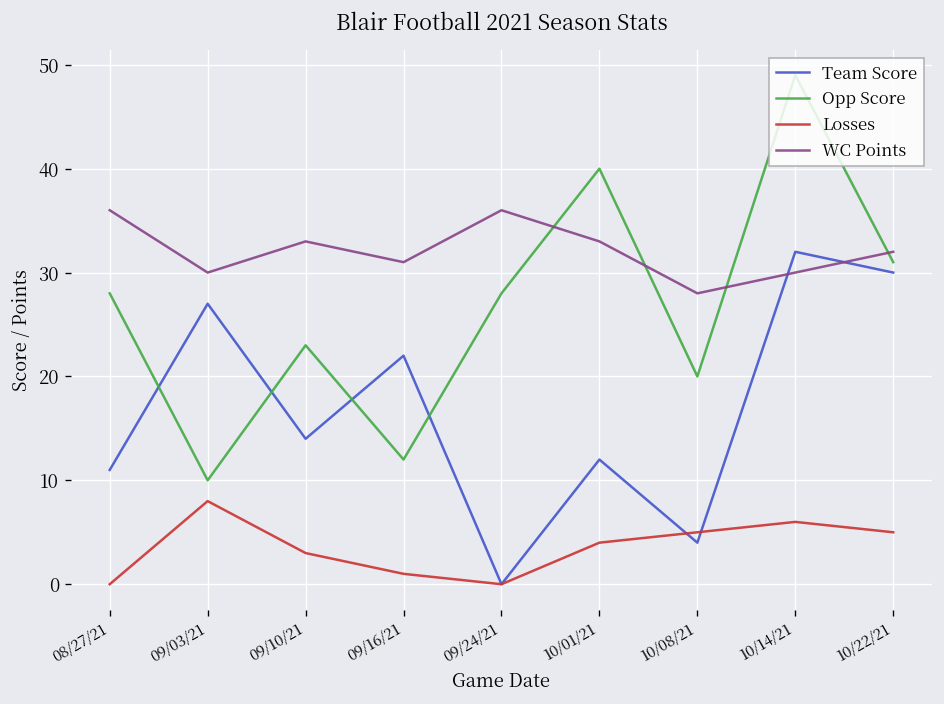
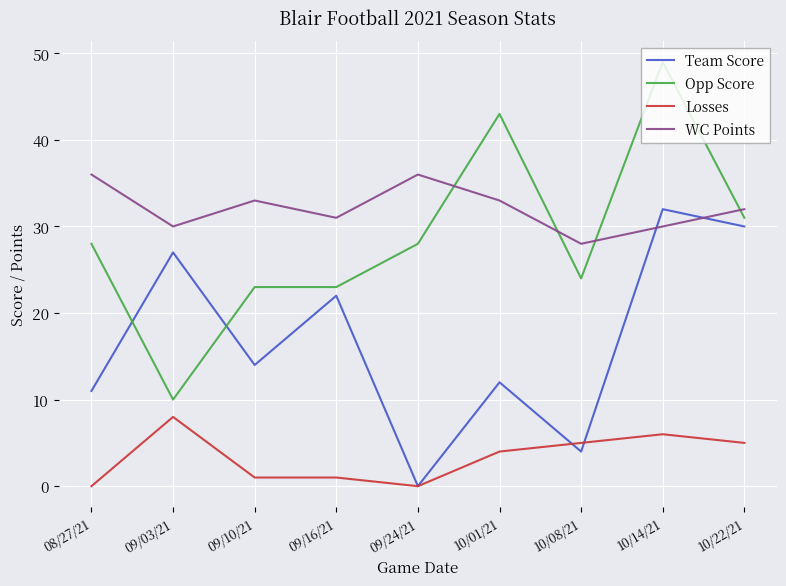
Losses, 09/10/21: 3 -> 1
Opp Score, 09/16/21: 12 -> 23
Opp Score, 10/01/21: 40 -> 43
Opp Score, 10/08/21: 20 -> 24
